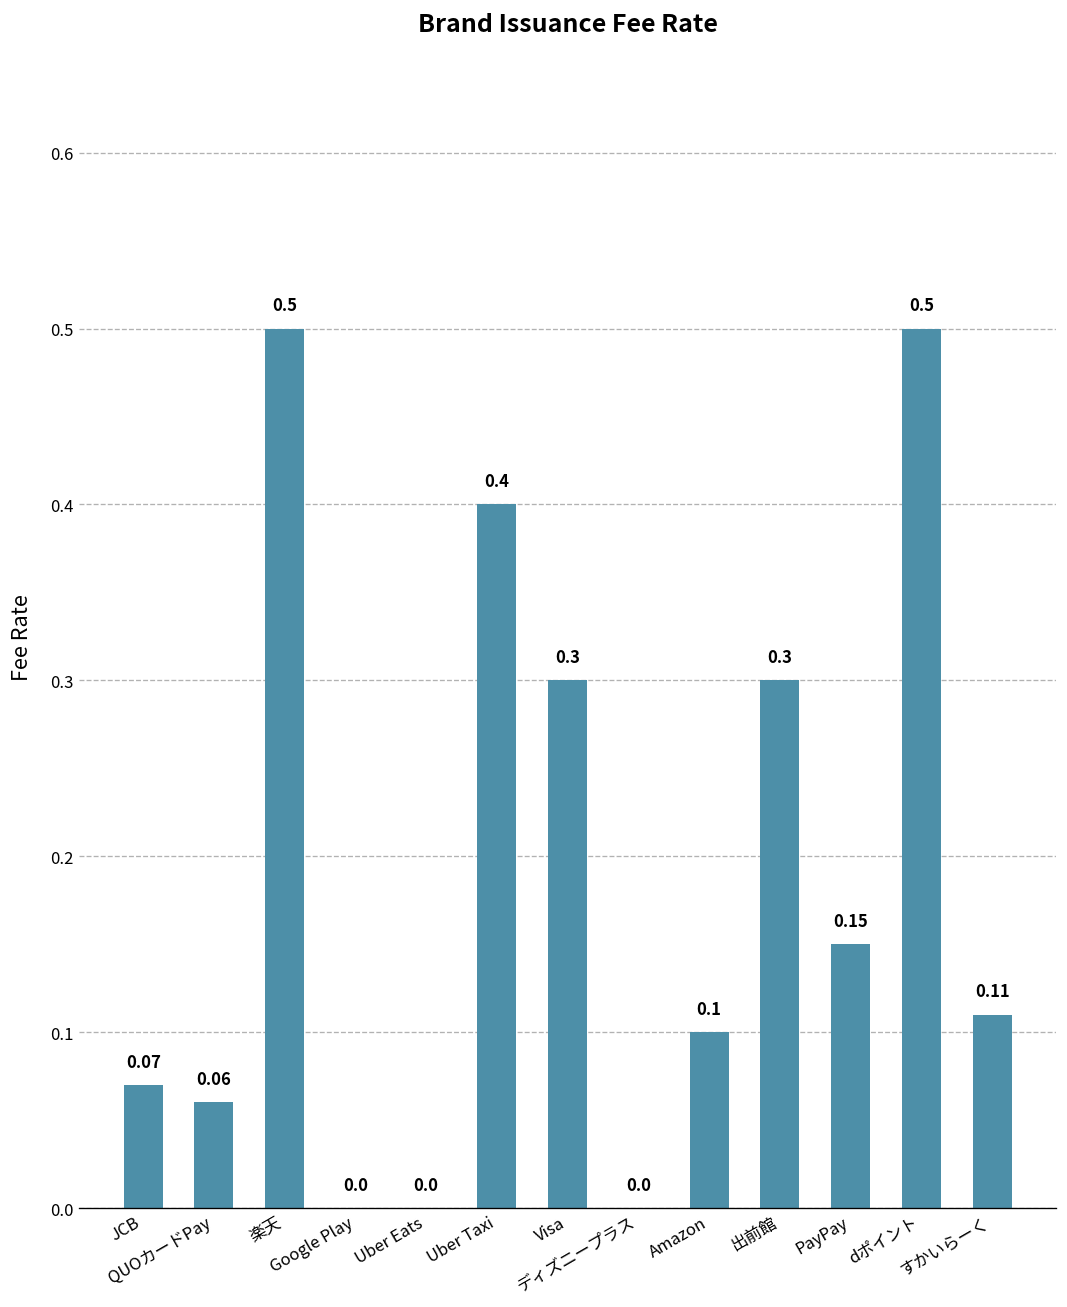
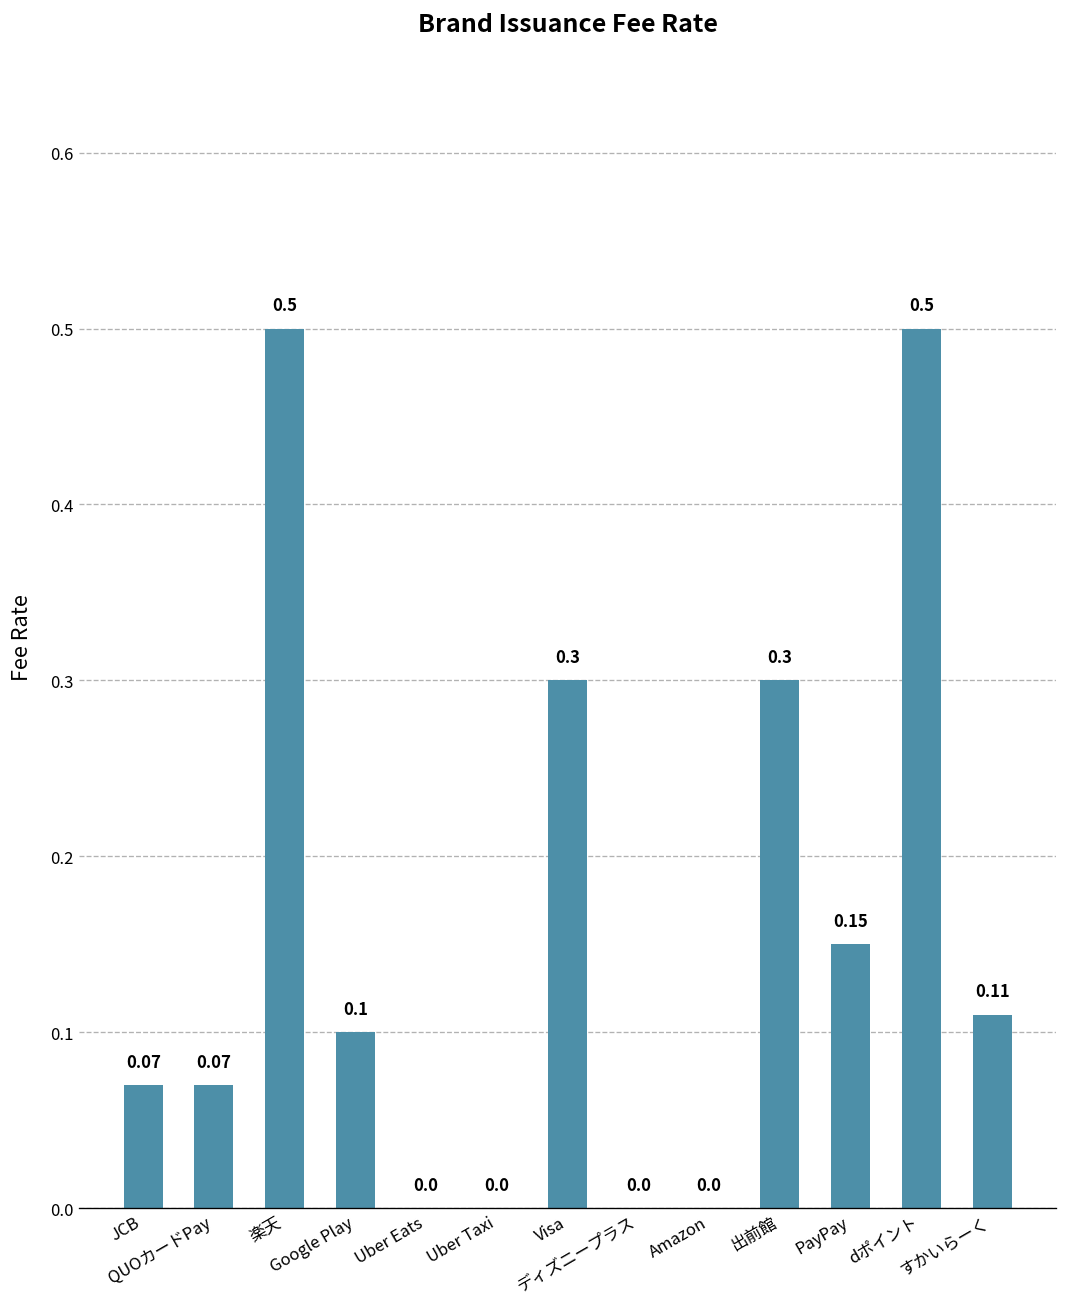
QUOカードPay: 0.06 -> 0.07
Google Play: 0.0 -> 0.1
Uber Taxi: 0.4 -> 0.0
Amazon: 0.1 -> 0.0
